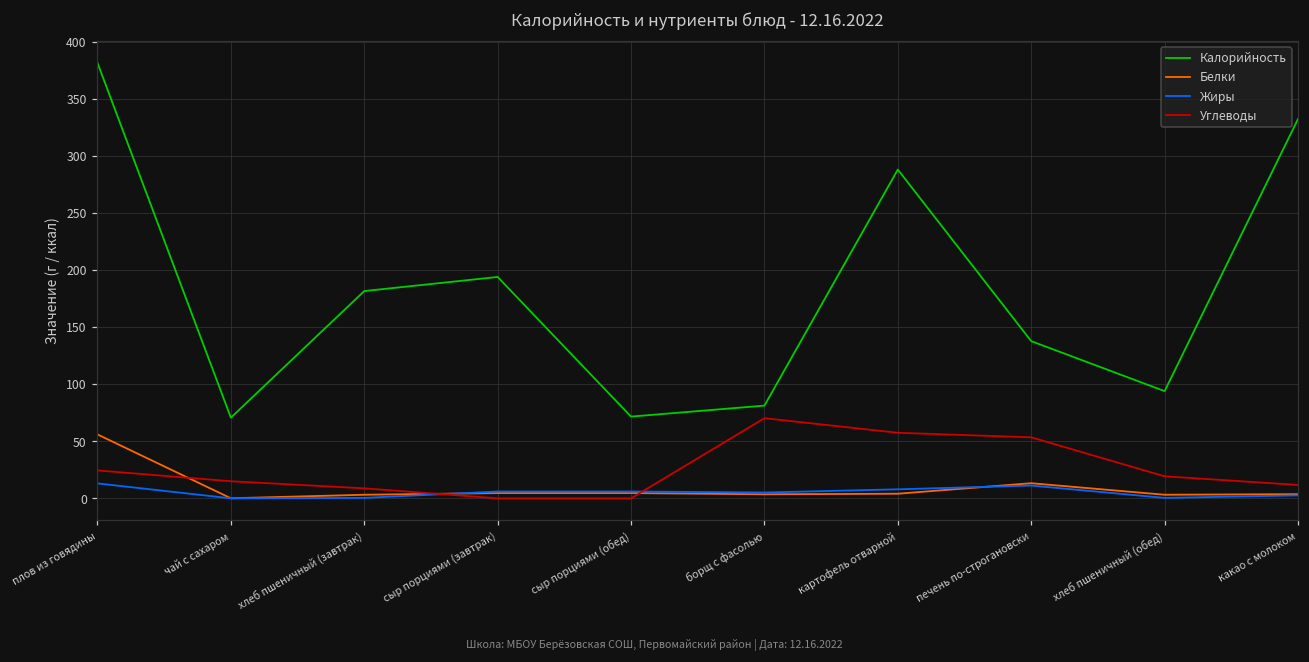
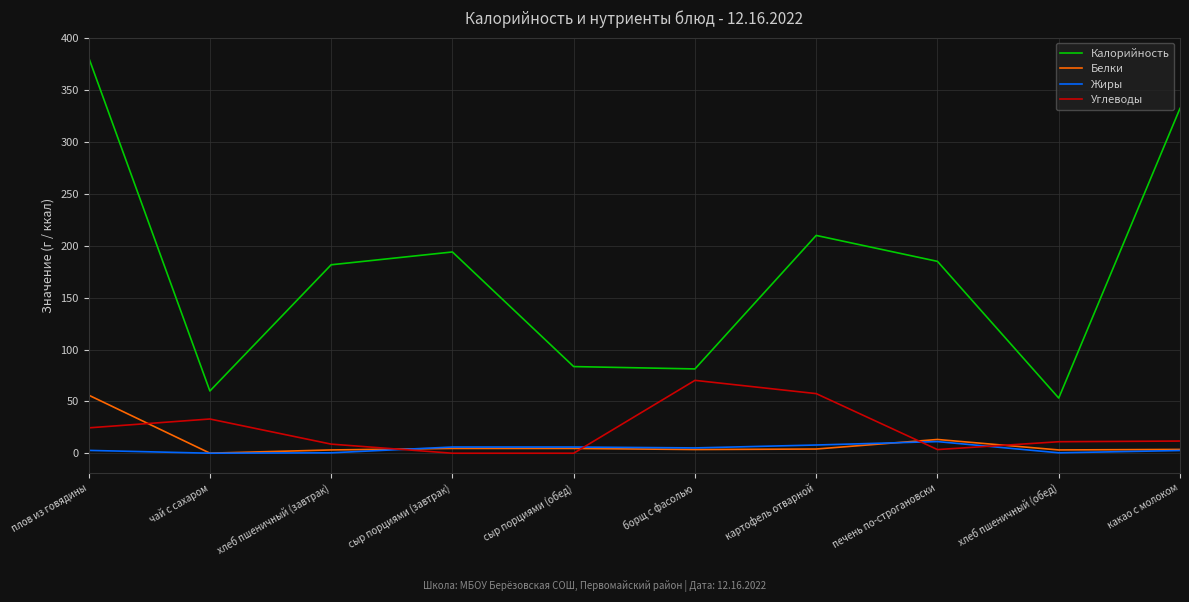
Жиры, плов из говядины: 13 -> 3
Калорийность, чай с сахаром: 71 -> 60
Углеводы, чай с сахаром: 15 -> 33
Калорийность, сыр порциями (обед): 72 -> 84
Калорийность, картофель отварной: 288 -> 210
Калорийность, печень по-строгановски: 138 -> 185
Углеводы, печень по-строгановски: 53 -> 4
Калорийность, хлеб пшеничный (обед): 94 -> 53
Углеводы, хлеб пшеничный (обед): 19 -> 11
